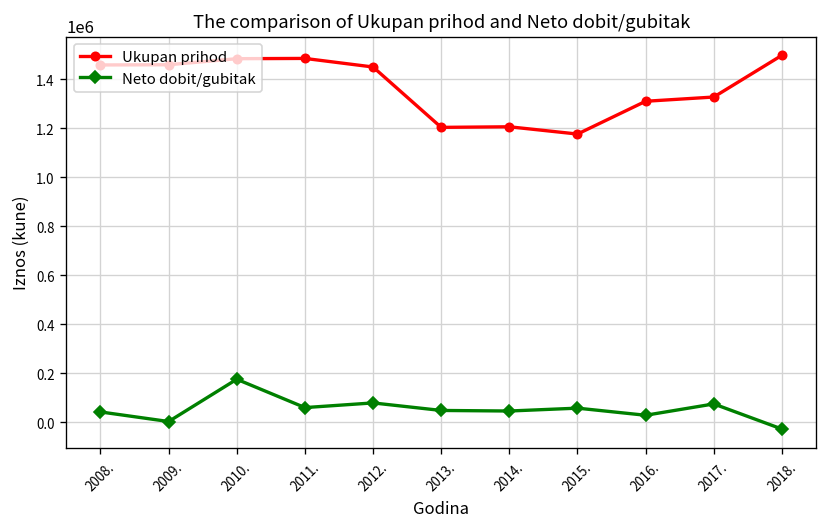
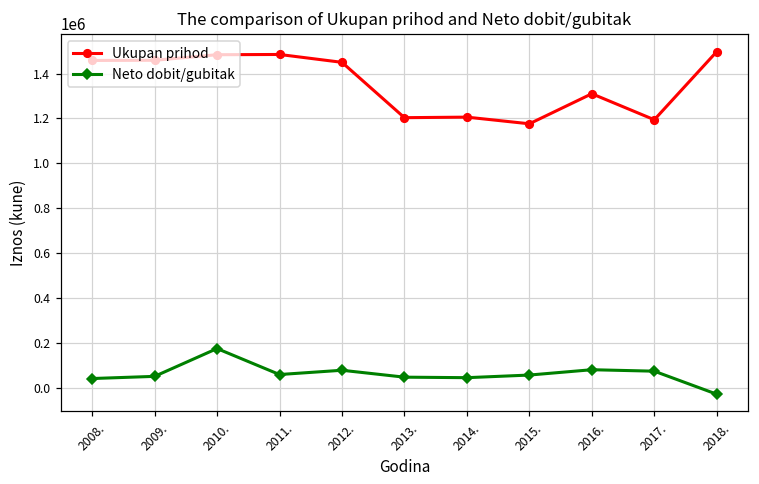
Neto dobit/gubitak, 2009.: 0 -> 50000
Neto dobit/gubitak, 2016.: 30000 -> 80000
Ukupan prihod, 2017.: 1330000 -> 1190000
